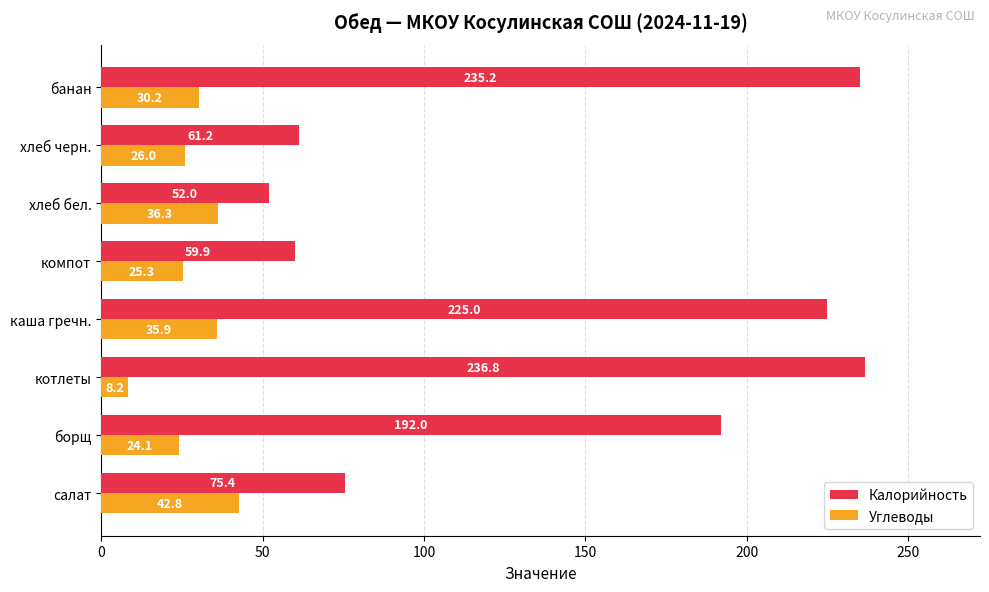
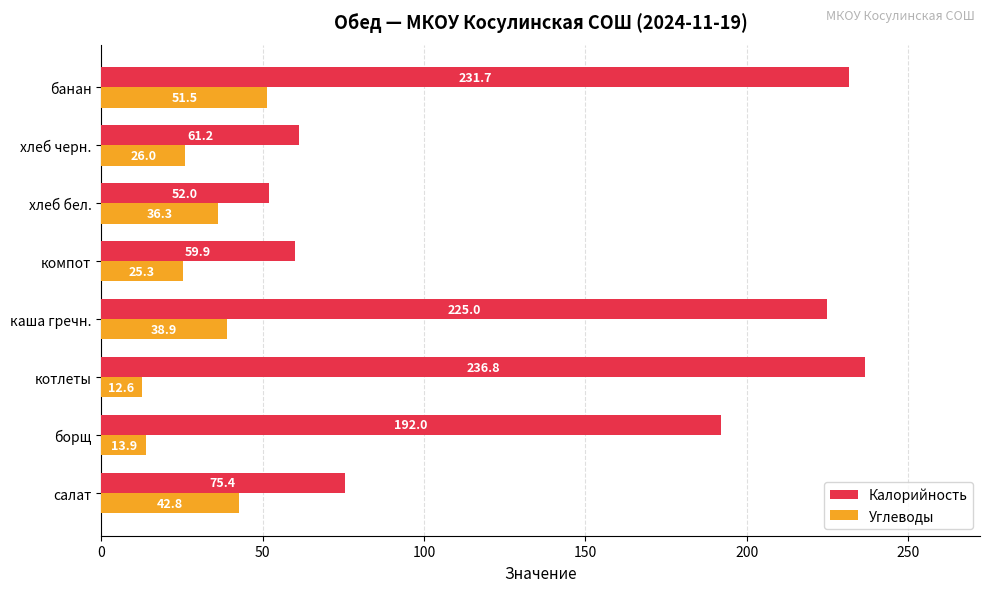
Калорийность, банан: 235.2 -> 231.7
Углеводы, банан: 30.2 -> 51.5
Углеводы, каша гречн.: 35.9 -> 38.9
Углеводы, котлеты: 8.2 -> 12.6
Углеводы, борщ: 24.1 -> 13.9
